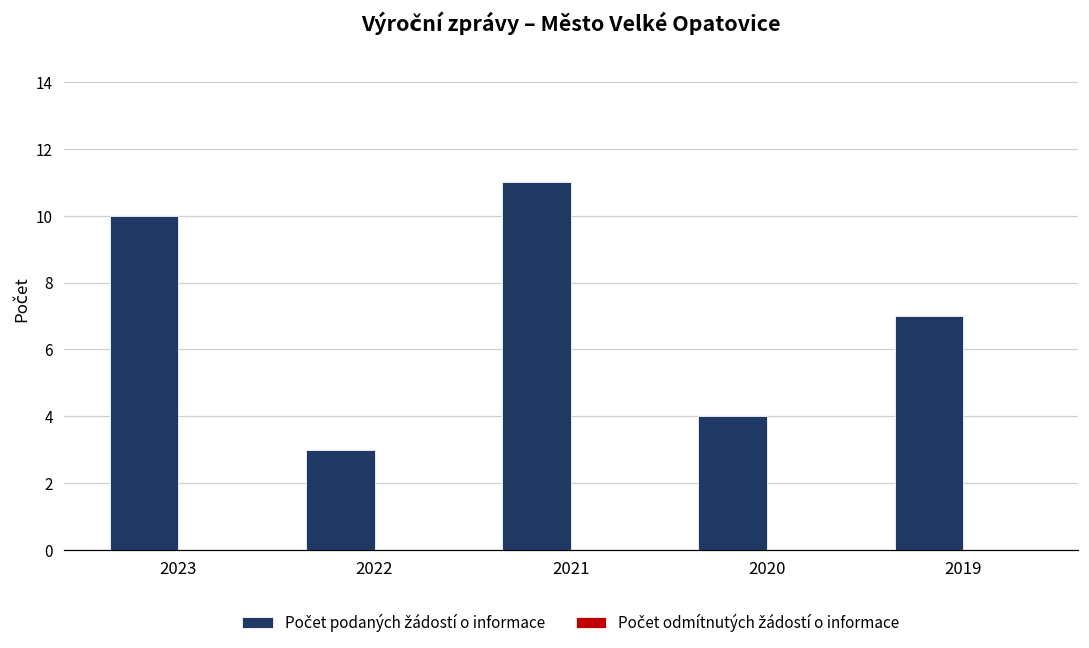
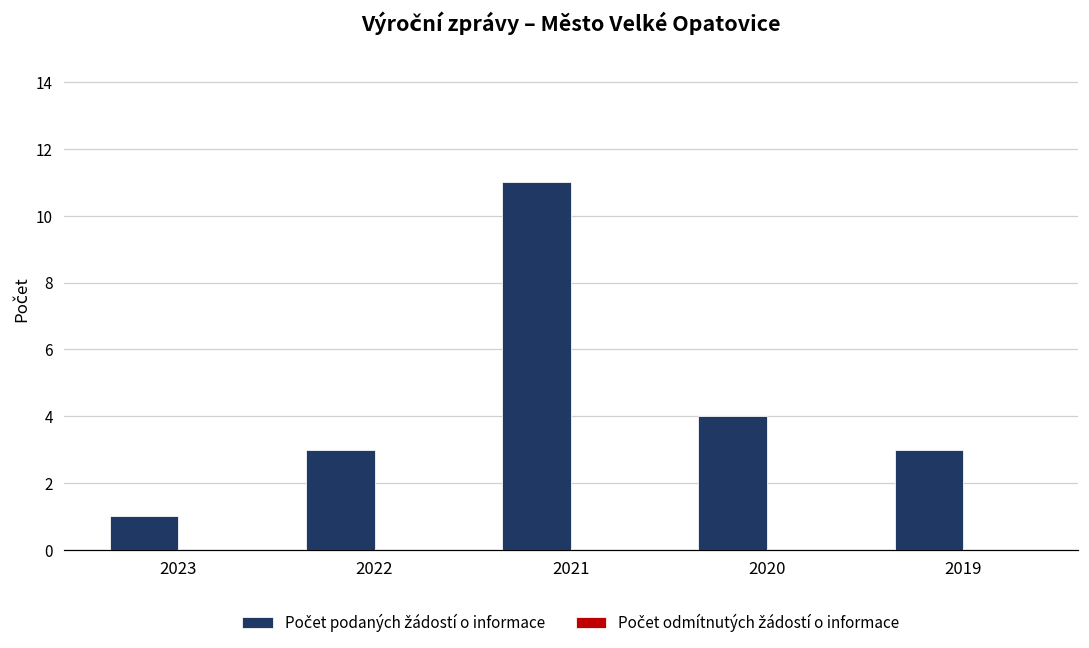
Počet podaných žádostí o informace, 2023: 10 -> 1
Počet podaných žádostí o informace, 2019: 7 -> 3
